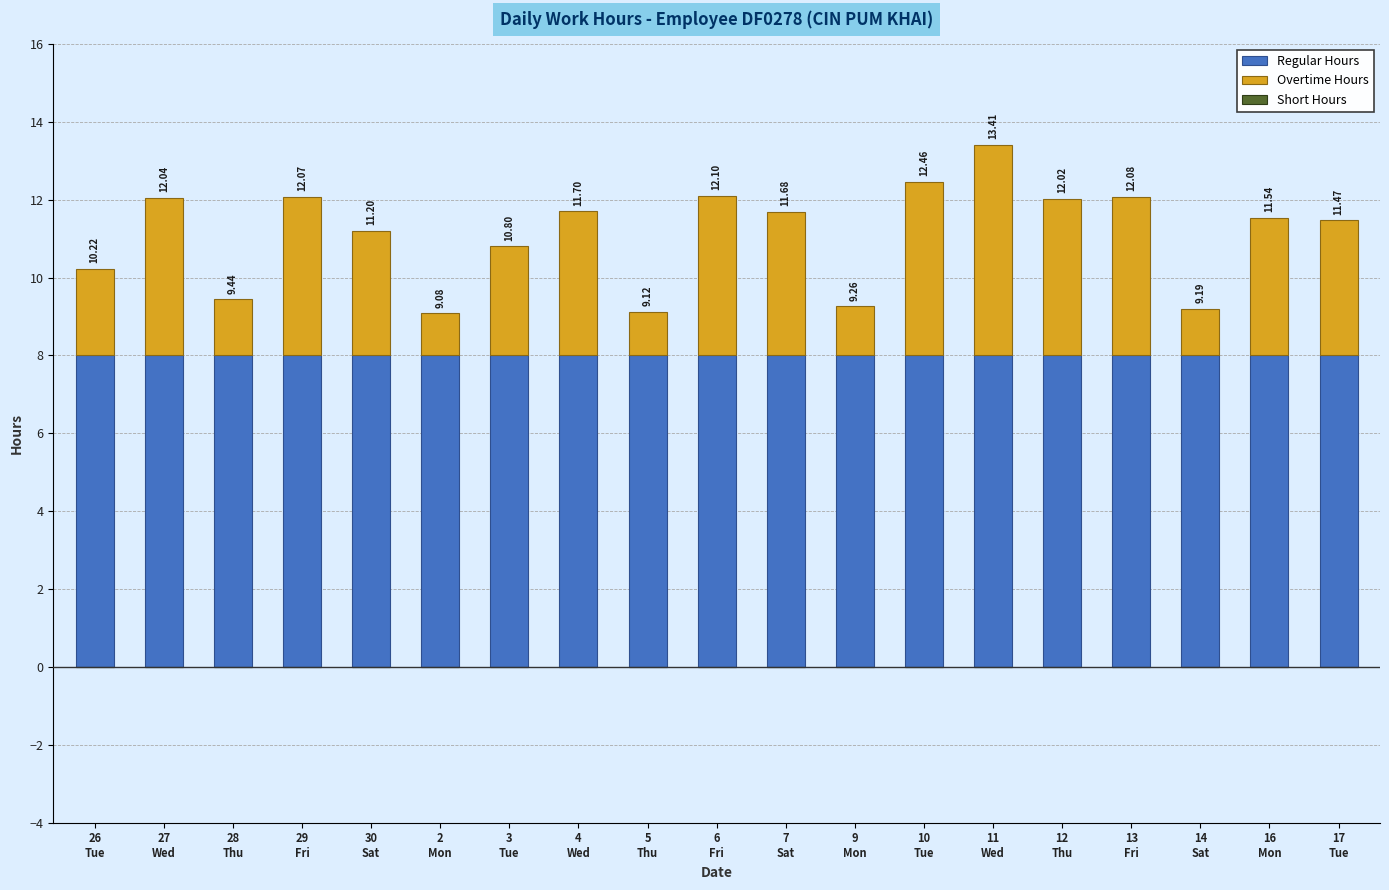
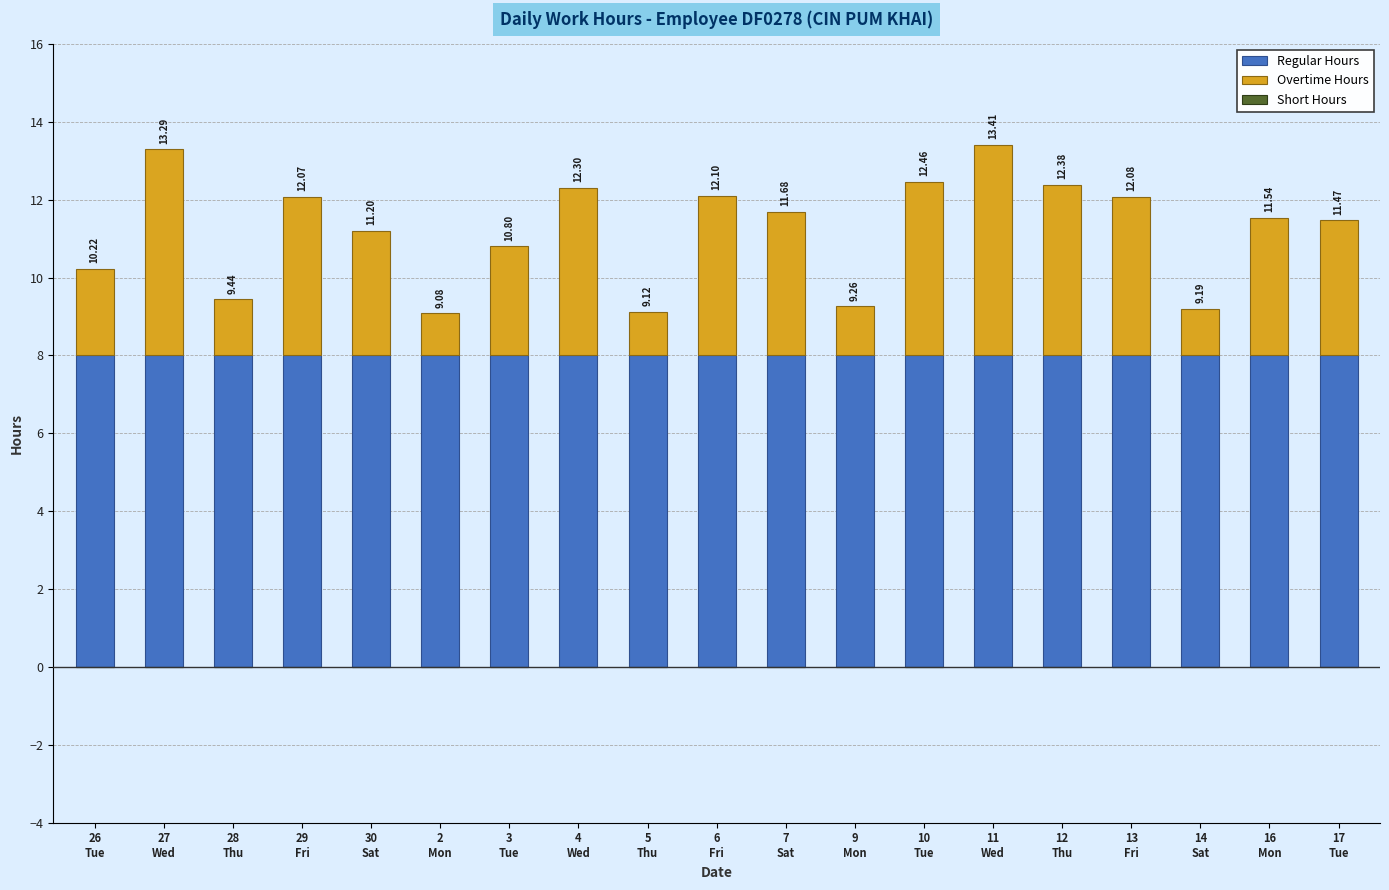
Overtime Hours, 27 Wed: 12.04 -> 13.29
Overtime Hours, 4 Wed: 11.70 -> 12.30
Overtime Hours, 12 Thu: 12.02 -> 12.38
